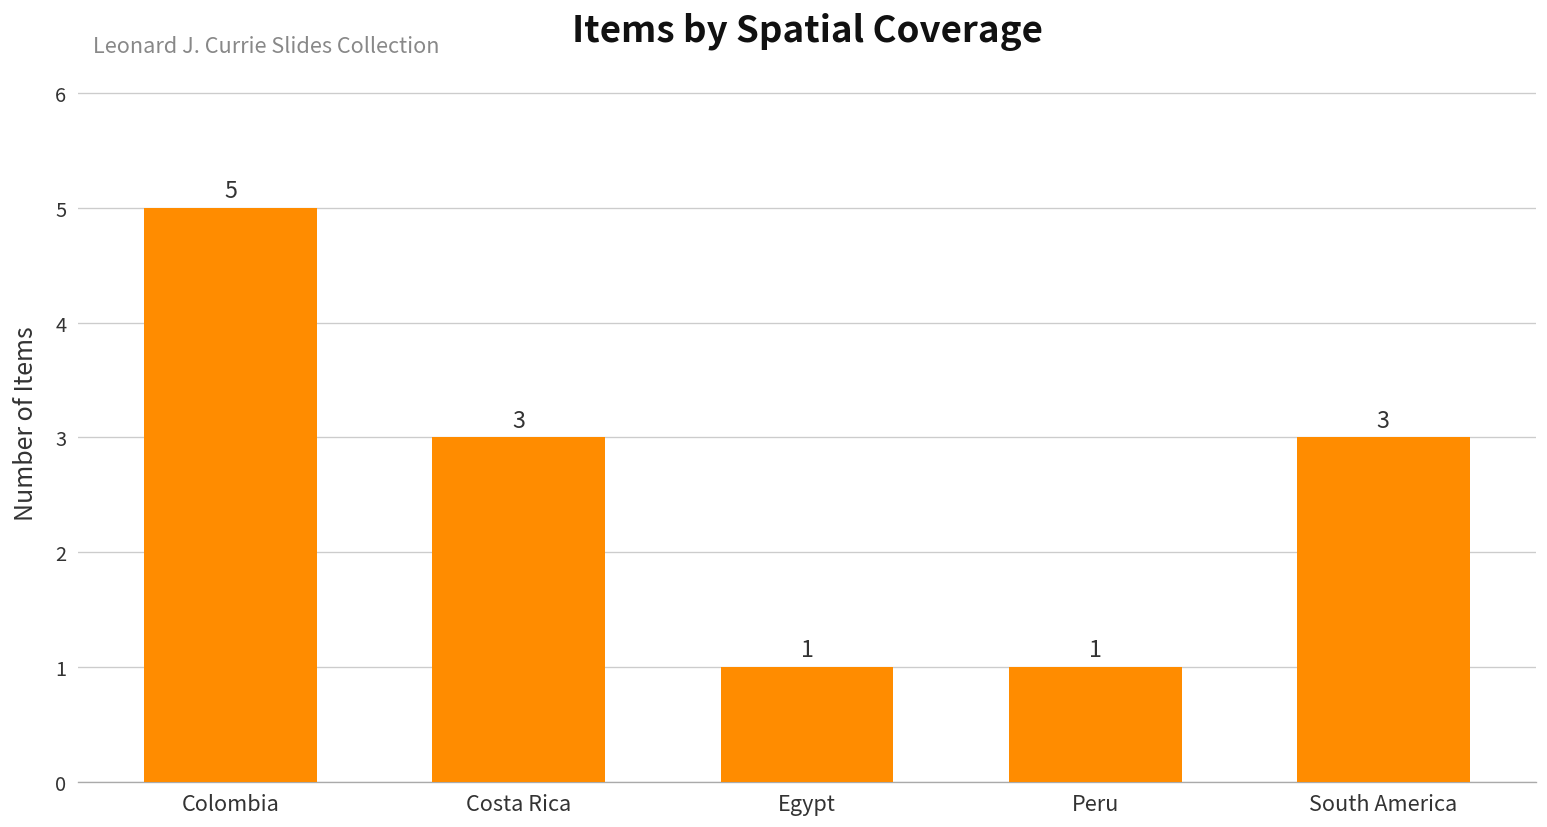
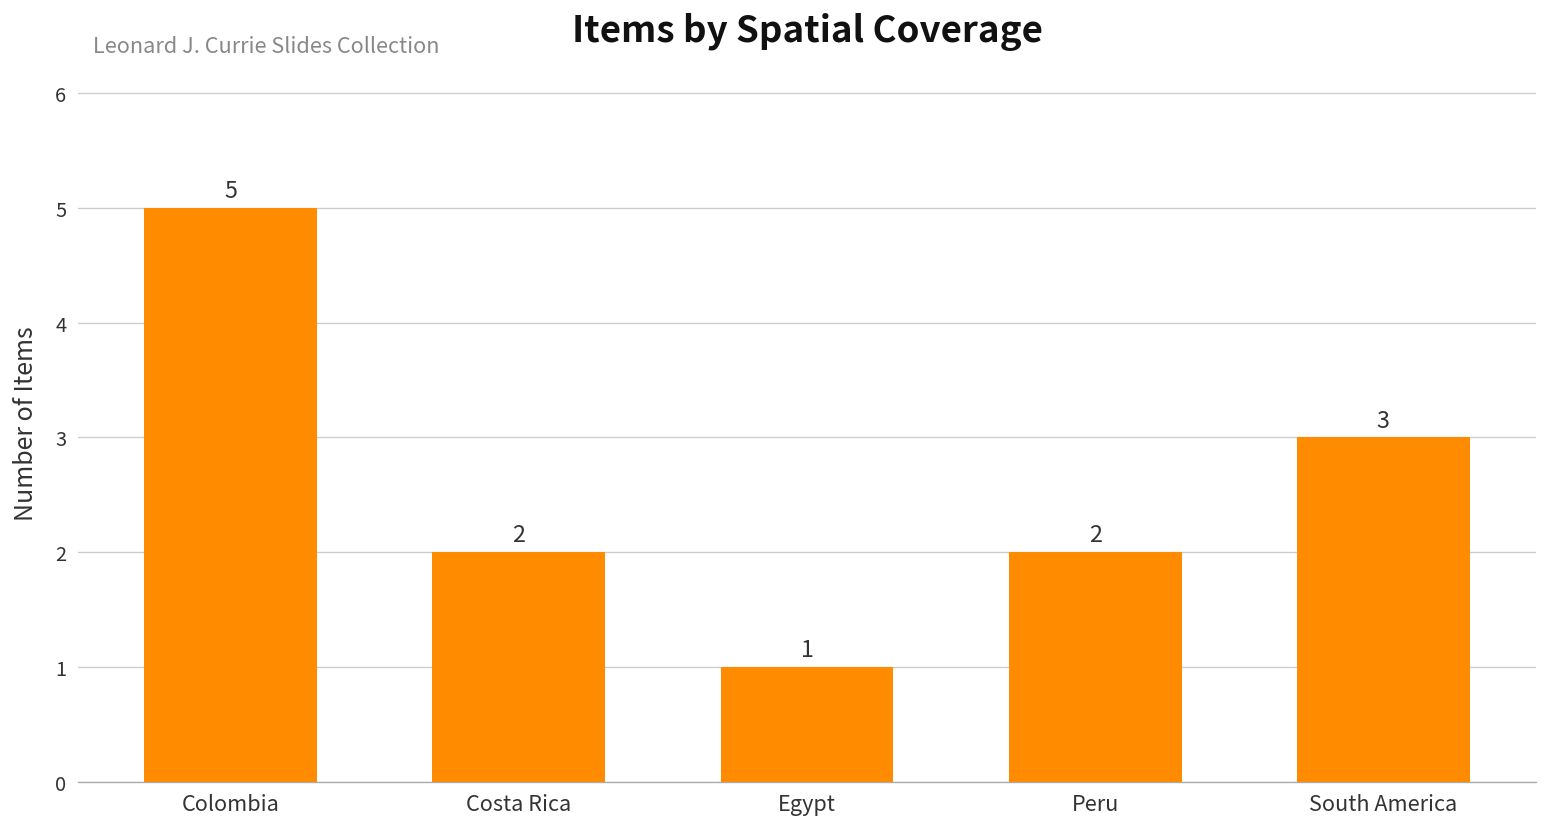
Costa Rica: 3 -> 2
Peru: 1 -> 2
